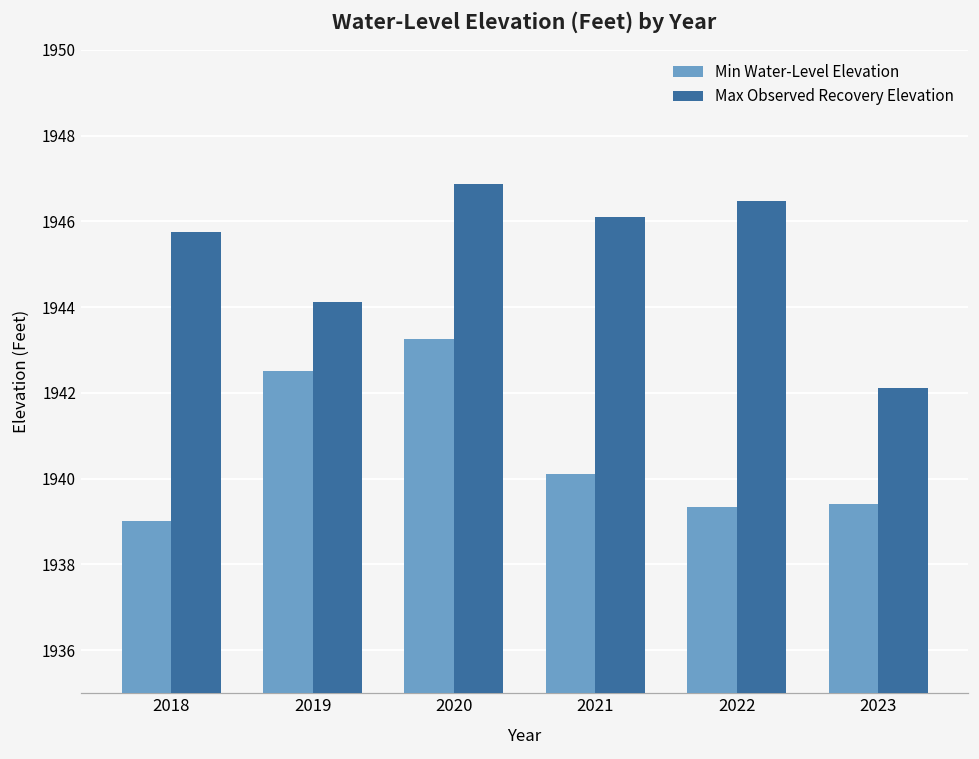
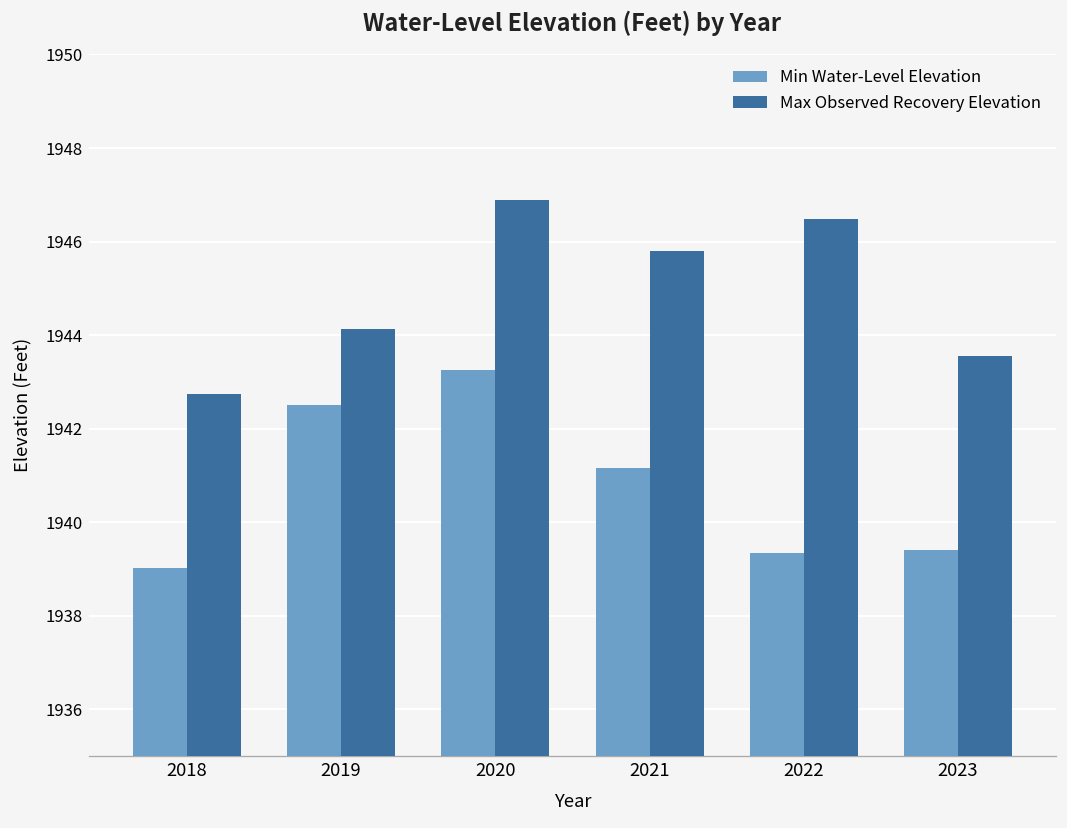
Max Observed Recovery Elevation, 2018: 1945.8 -> 1942.7
Min Water-Level Elevation, 2021: 1940.1 -> 1941.2
Max Observed Recovery Elevation, 2021: 1946.1 -> 1945.8
Max Observed Recovery Elevation, 2023: 1942.1 -> 1943.6
